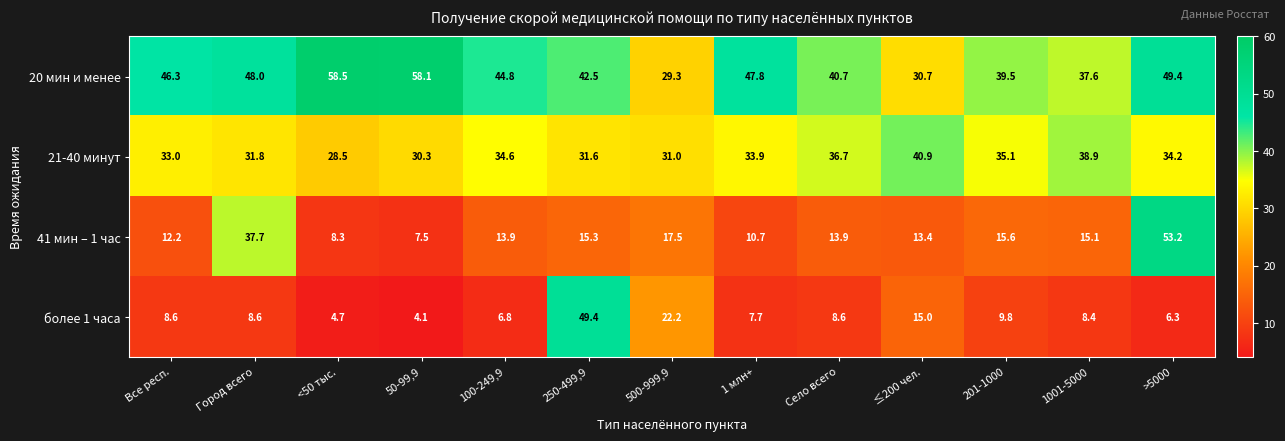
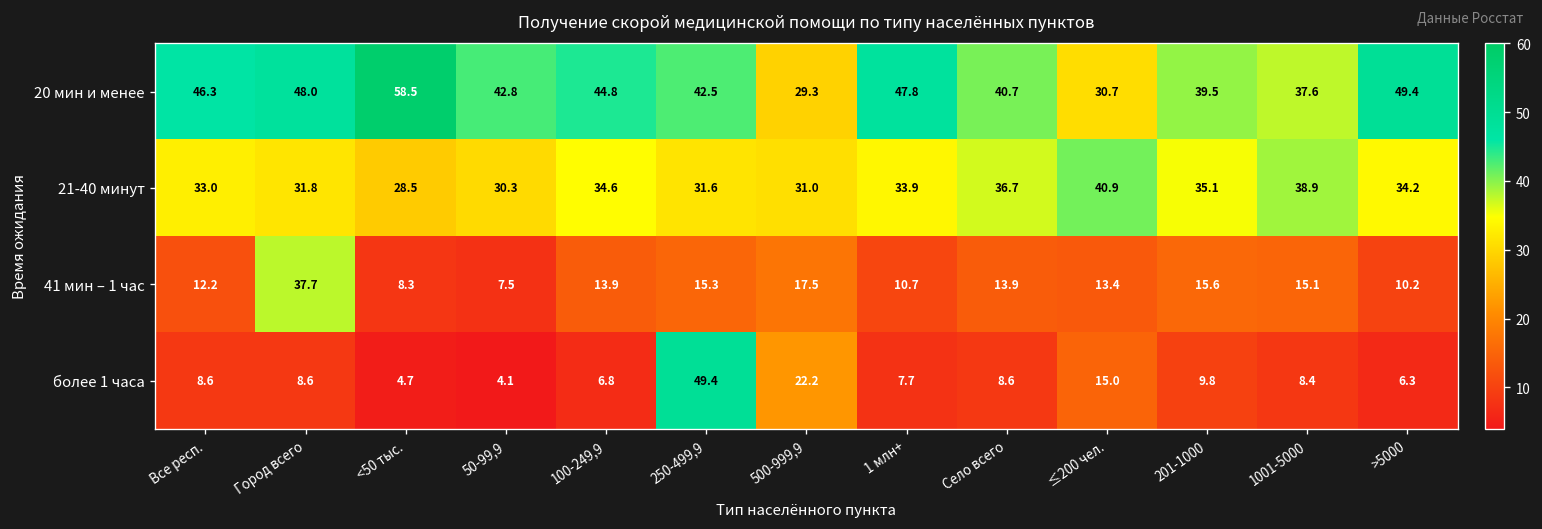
20 мин и менее, 50-99,9: 58.1 -> 42.8
41 мин – 1 час, >5000: 53.2 -> 10.2
